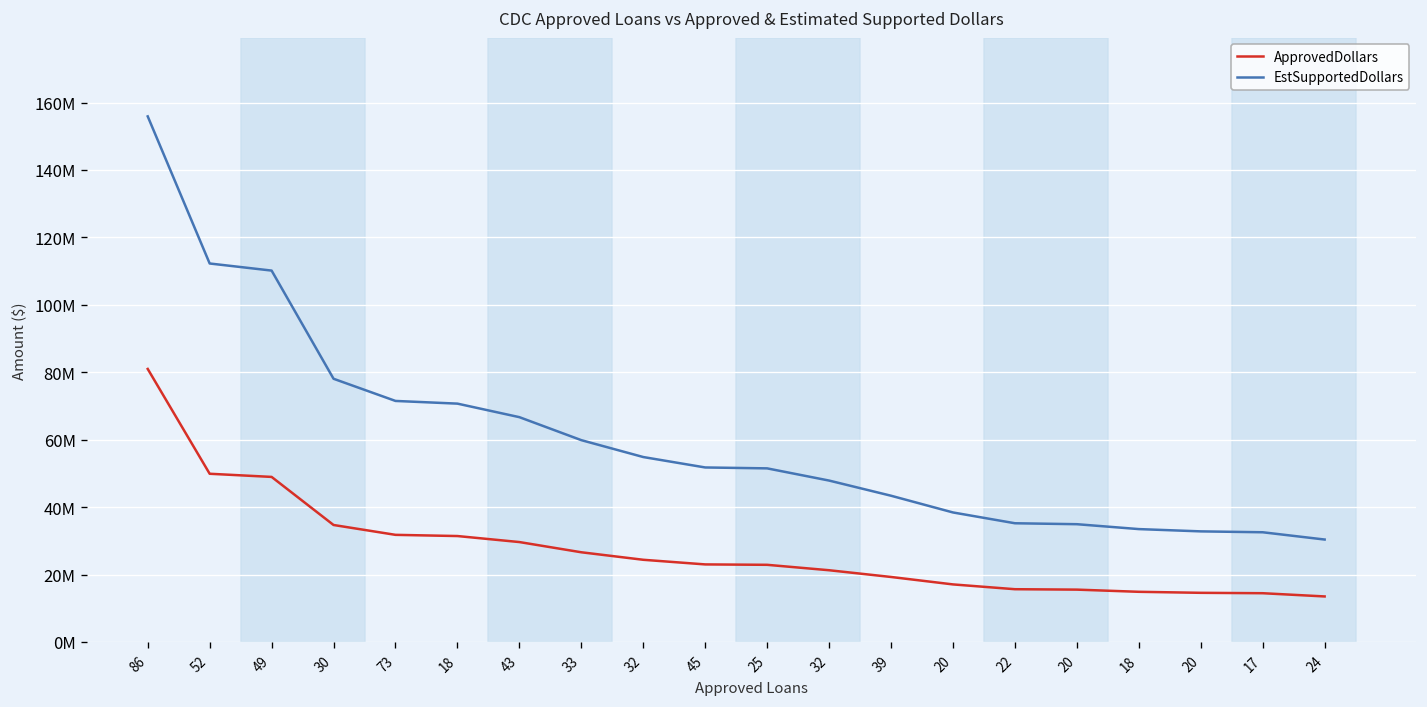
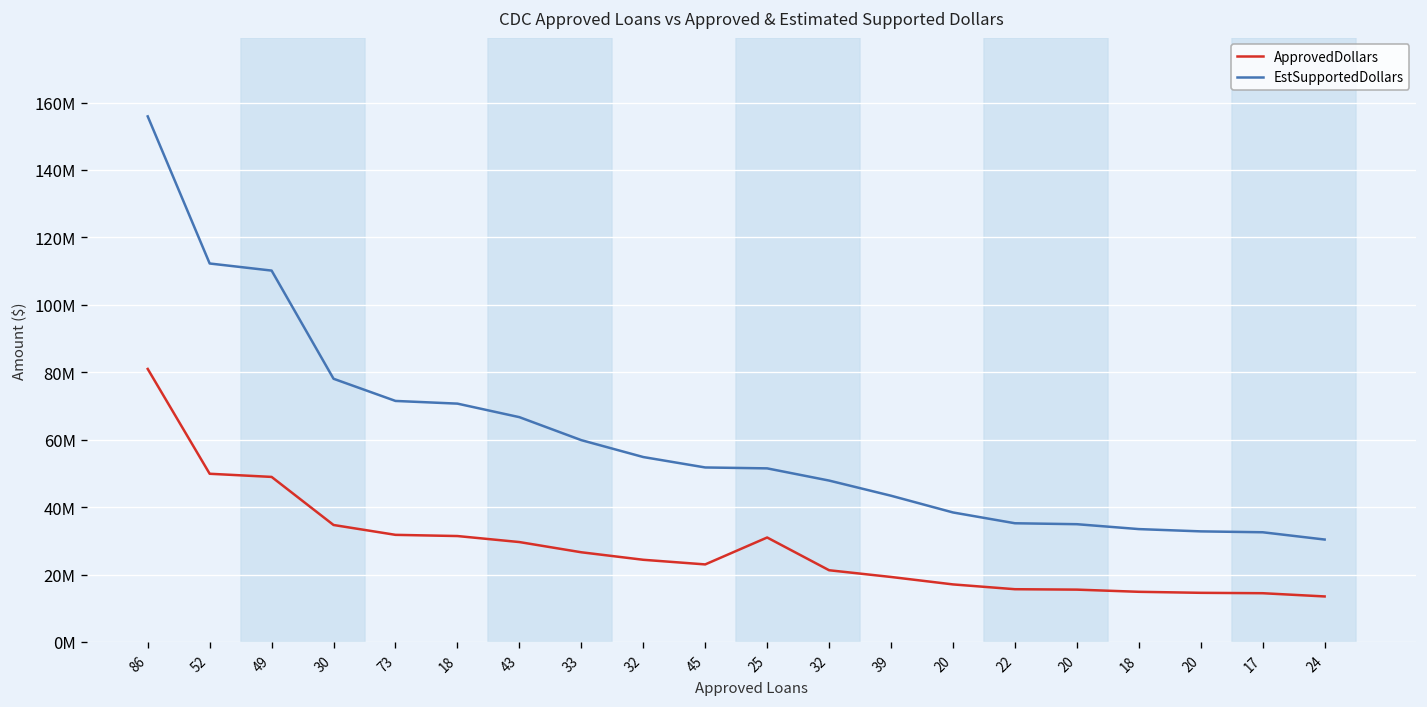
ApprovedDollars, 25: 23000000 -> 31000000
